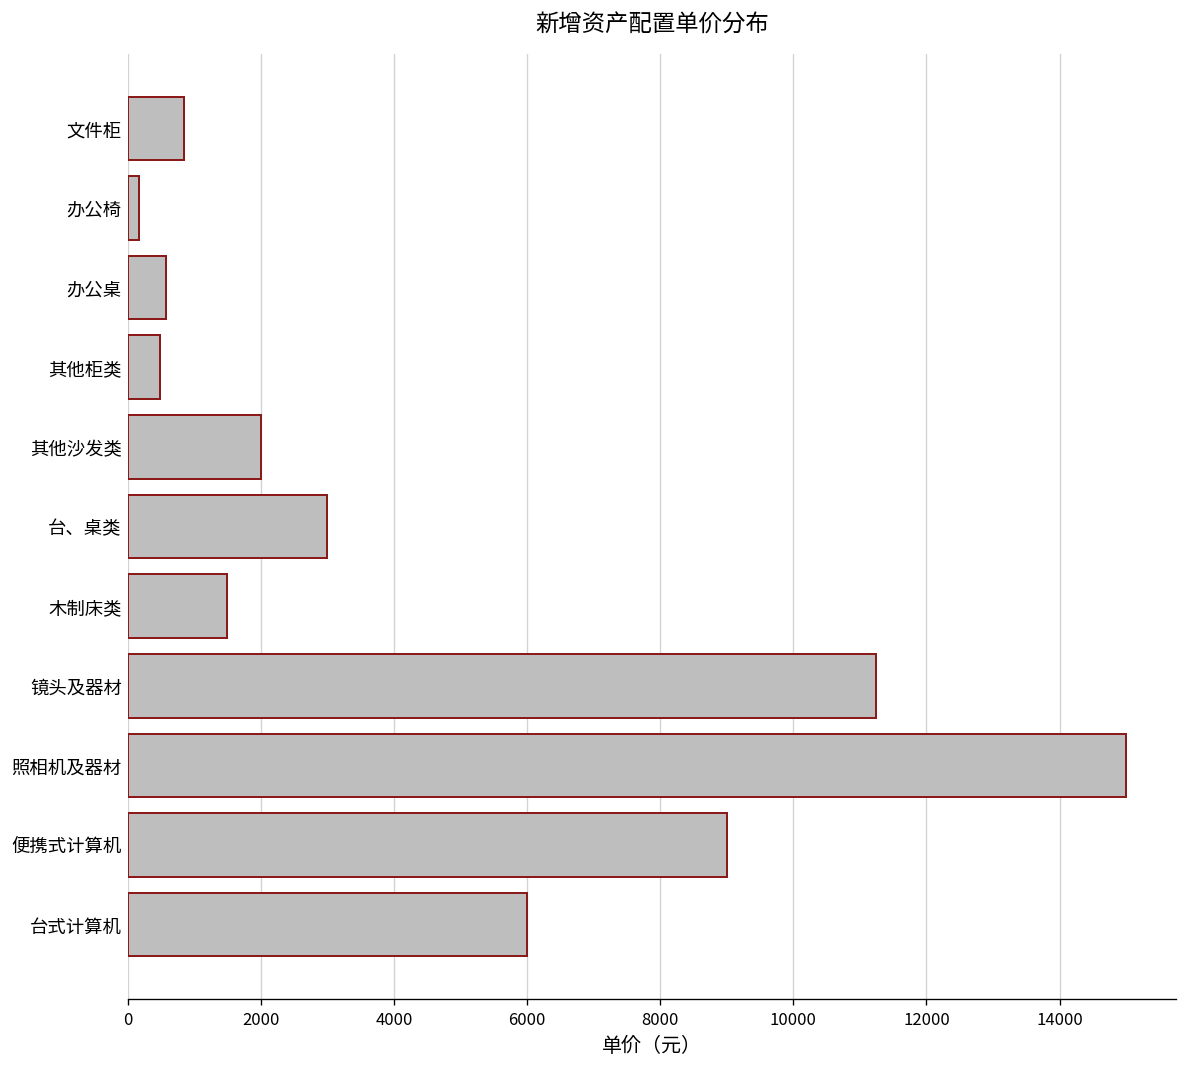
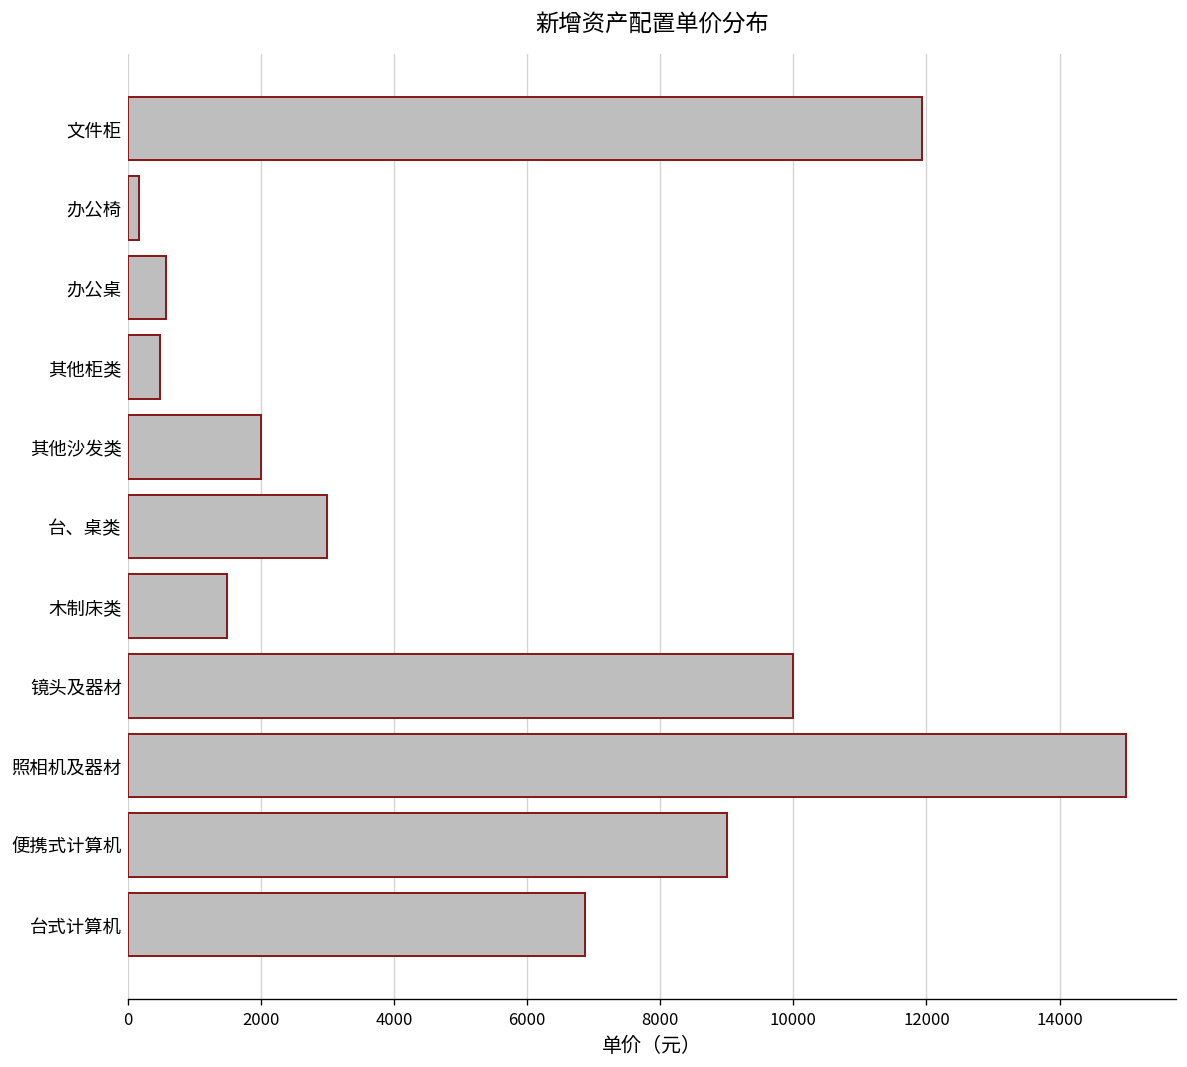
文件柜: 900 -> 11900
镜头及器材: 11200 -> 10000
台式计算机: 6000 -> 6900
